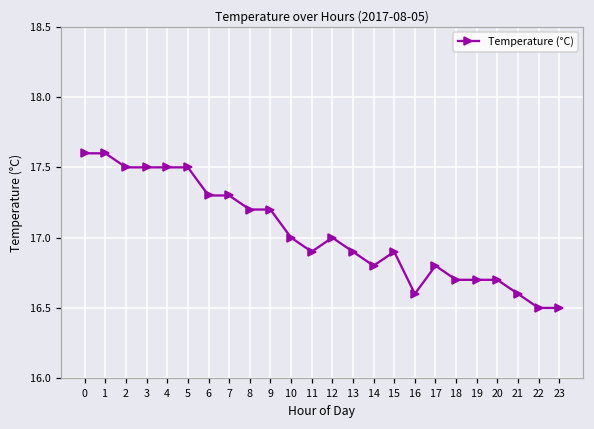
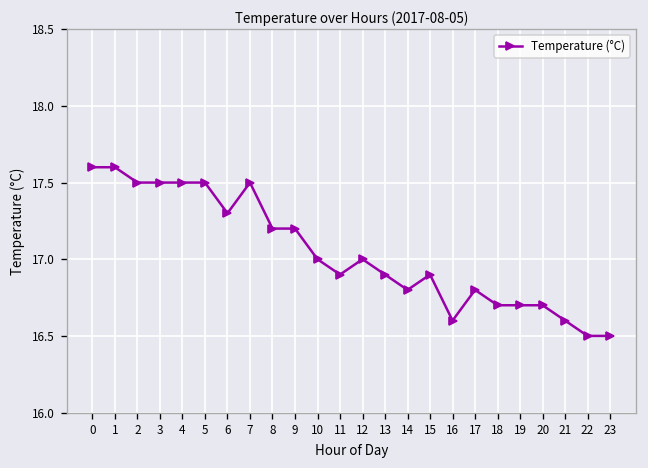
7: 17.3 -> 17.5
